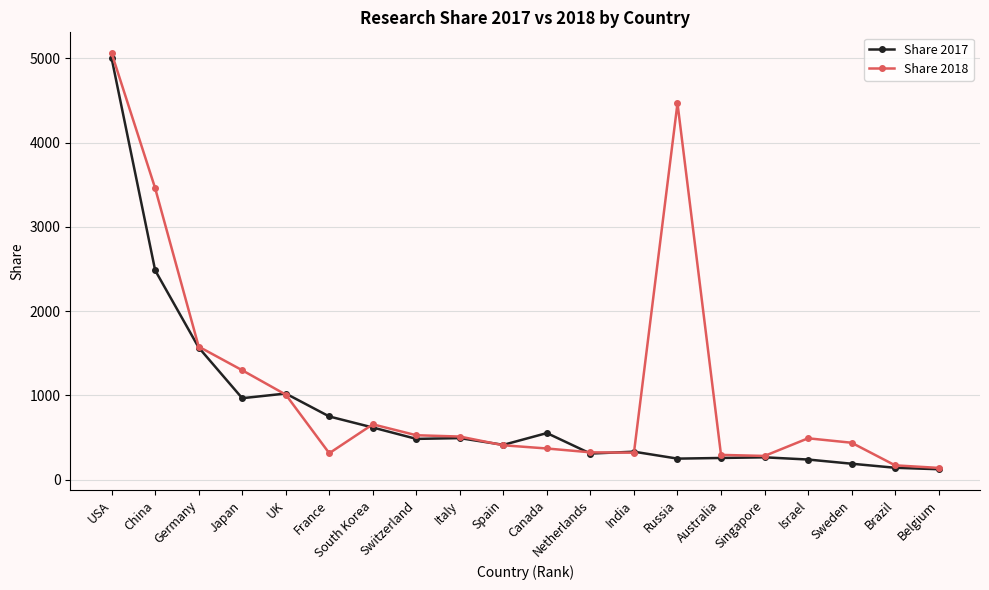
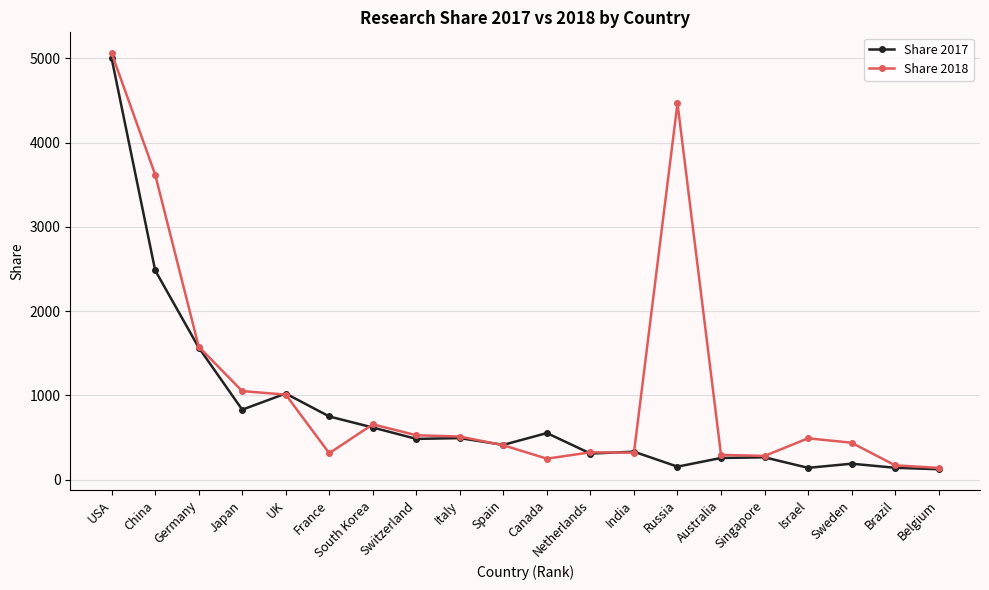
Share 2018, China: 3500 -> 3600
Share 2017, Japan: 1000 -> 800
Share 2018, Japan: 1300 -> 1100
Share 2018, Canada: 400 -> 200
Share 2017, Russia: 250 -> 150
Share 2017, Israel: 200 -> 100
